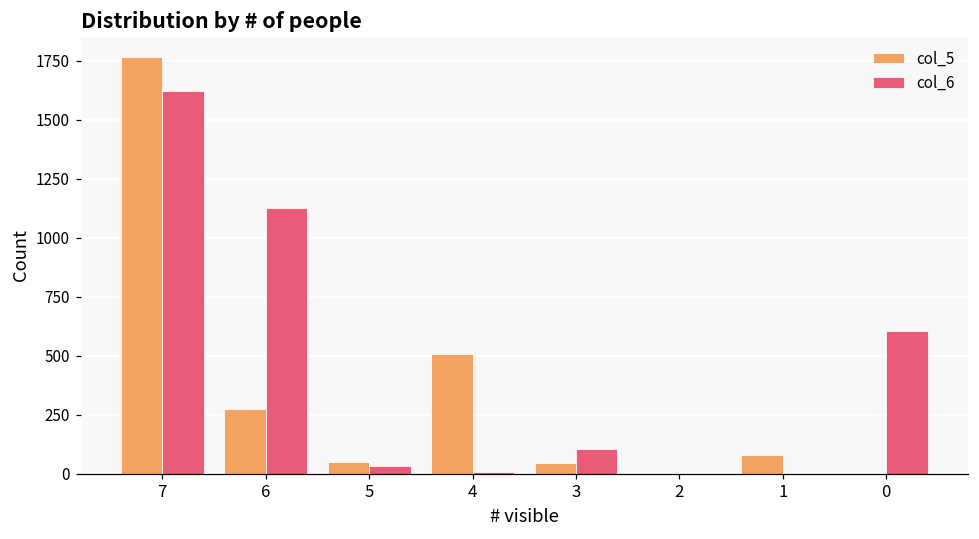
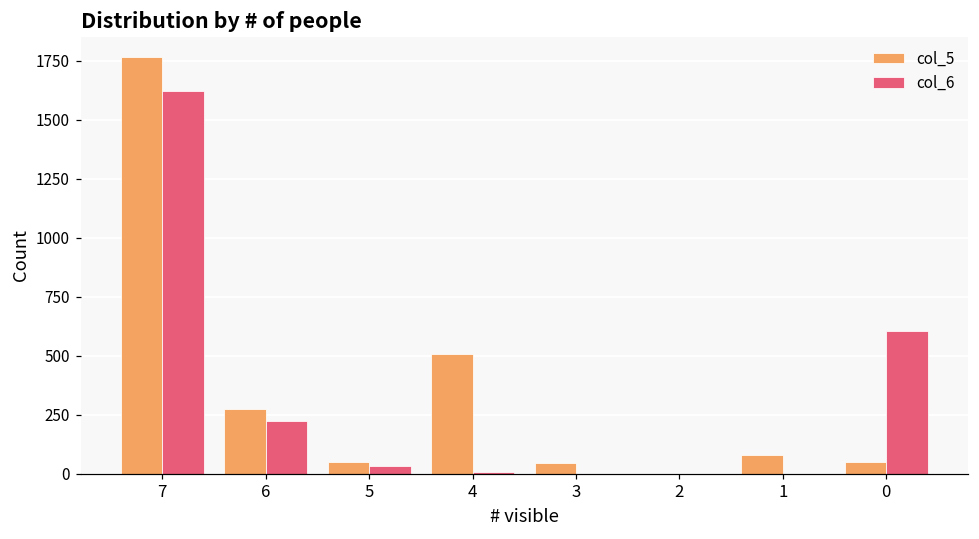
col_6, 6: 1130 -> 230
col_6, 3: 110 -> 0
col_5, 0: 0 -> 50
